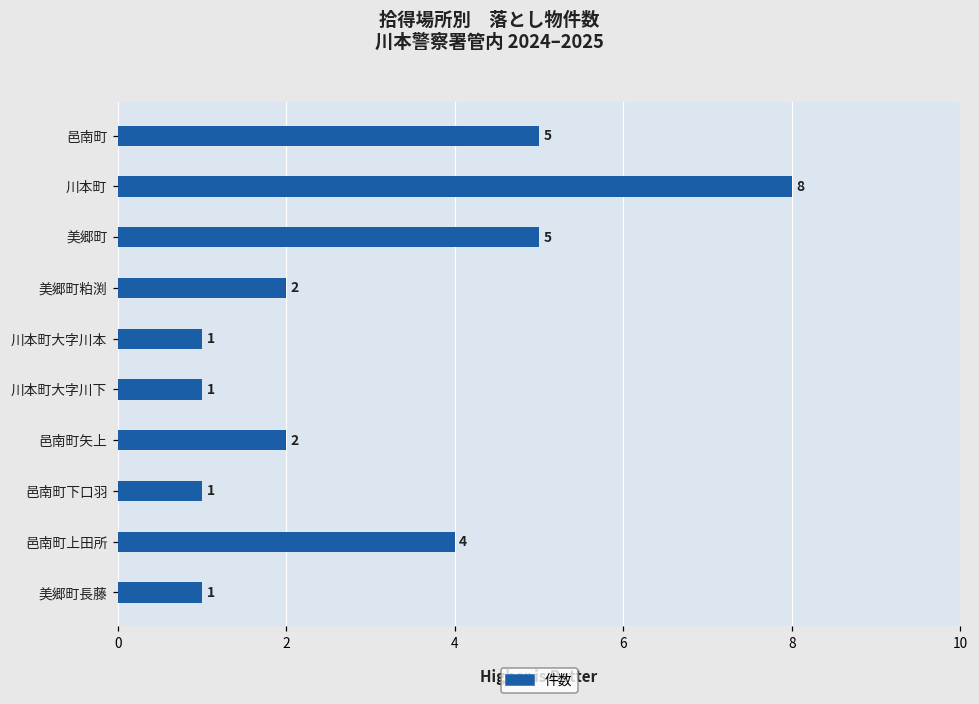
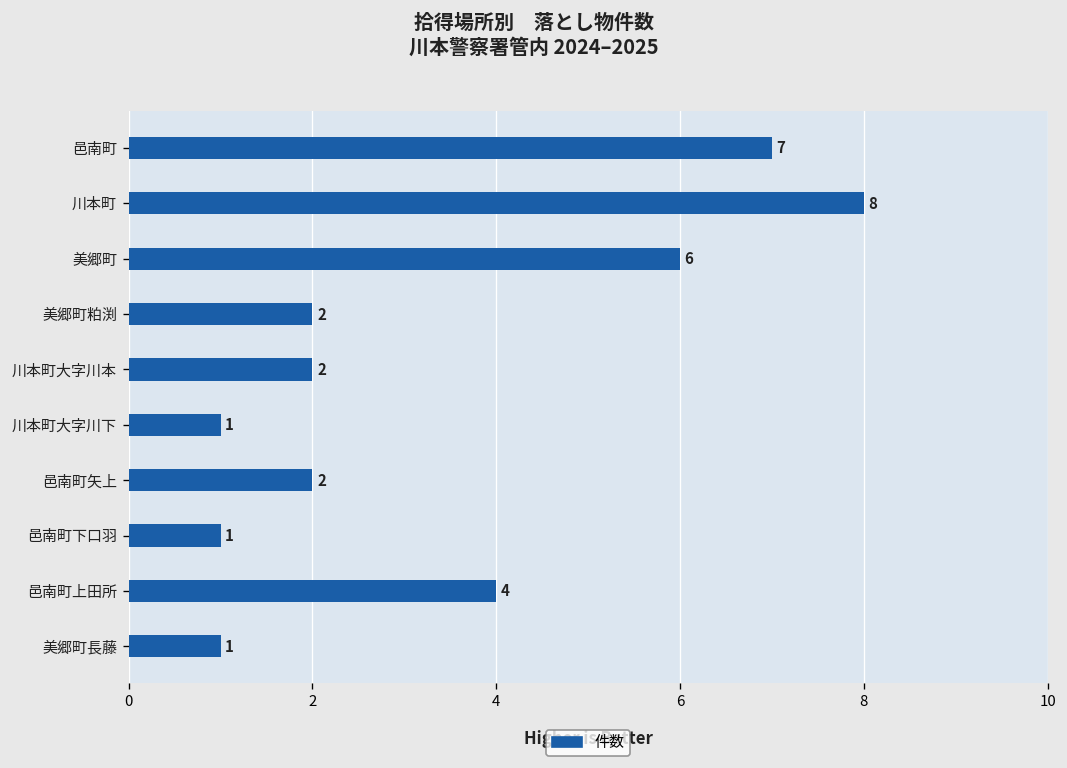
邑南町: 5 -> 7
美郷町: 5 -> 6
川本町大字川本: 1 -> 2
